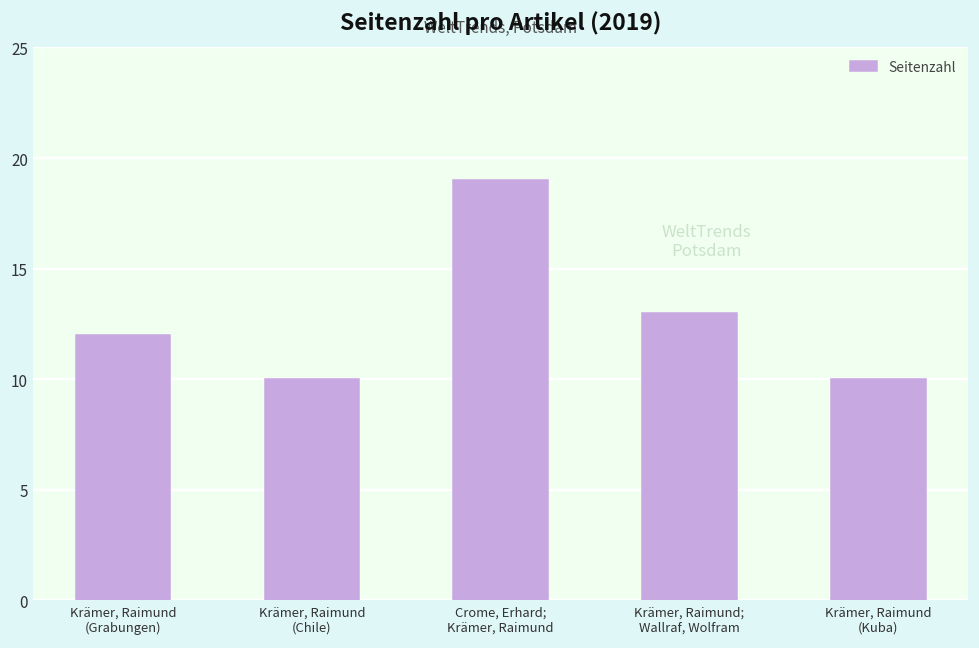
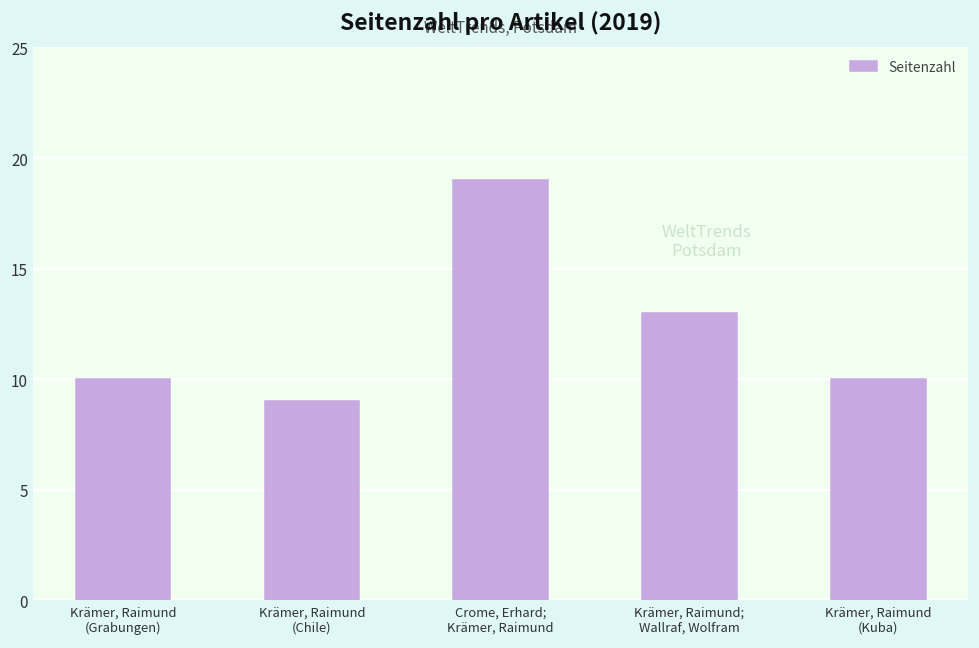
Krämer, Raimund (Grabungen): 12 -> 10
Krämer, Raimund (Chile): 10 -> 9
